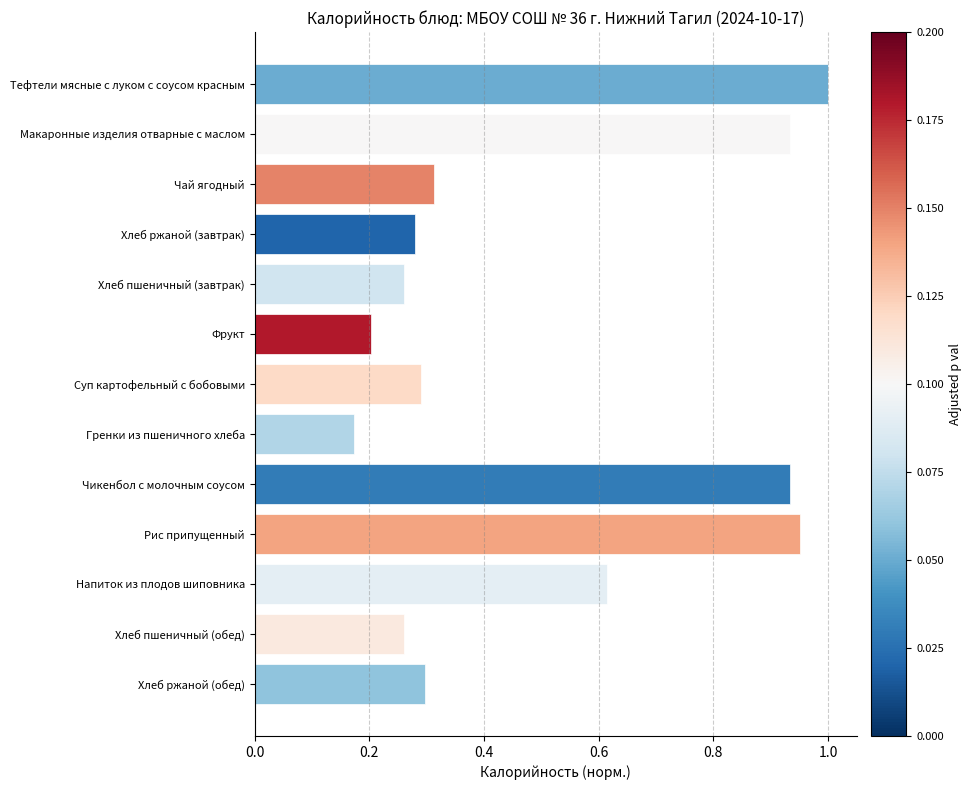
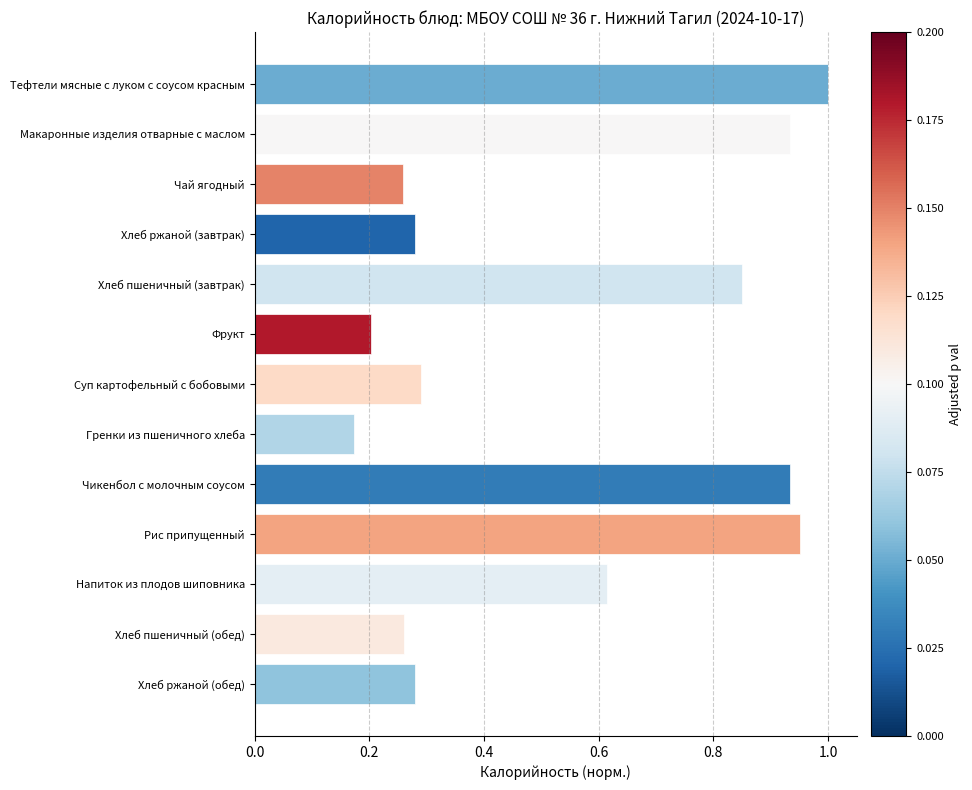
Чай ягодный: 0.31 -> 0.26
Хлеб пшеничный (завтрак): 0.26 -> 0.85
Хлеб ржаной (обед): 0.30 -> 0.28
